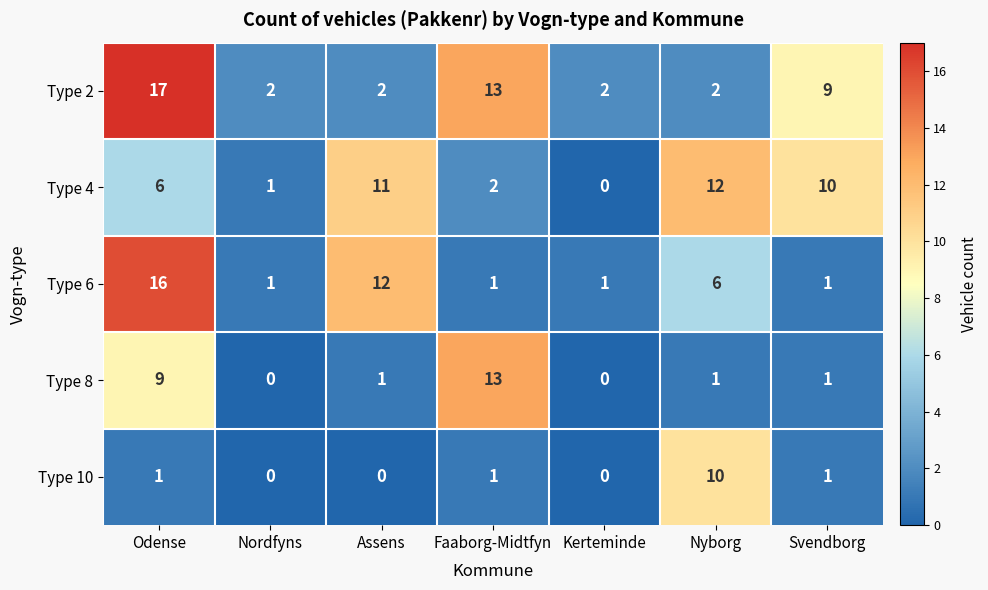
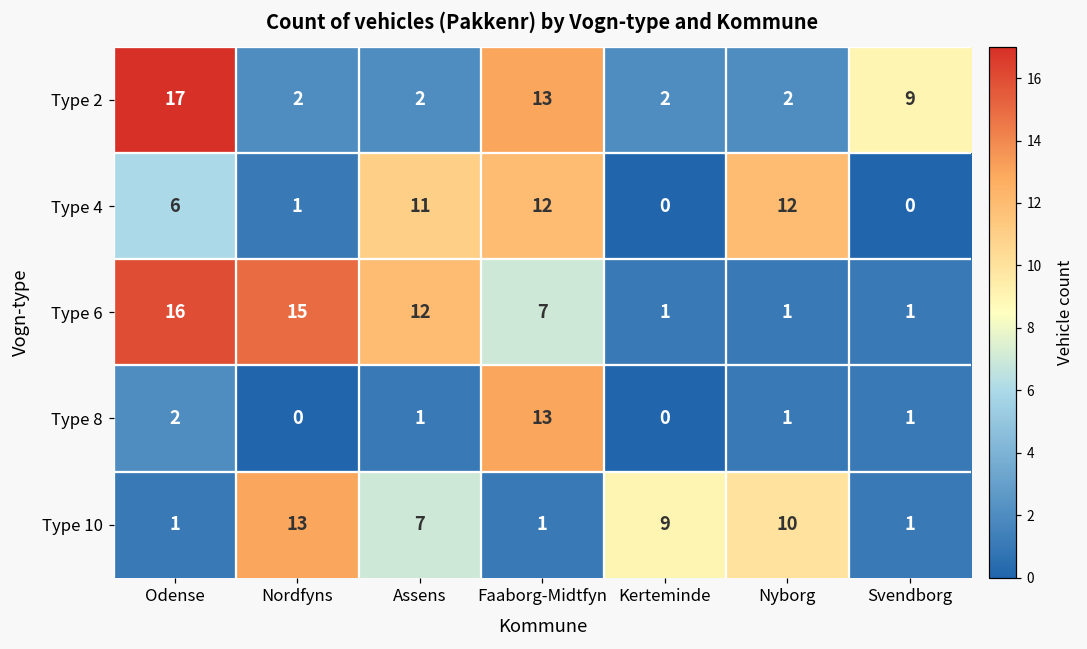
Type 4, Faaborg-Midtfyn: 2 -> 12
Type 4, Svendborg: 10 -> 0
Type 6, Nordfyns: 1 -> 15
Type 6, Faaborg-Midtfyn: 1 -> 7
Type 6, Nyborg: 6 -> 1
Type 8, Odense: 9 -> 2
Type 10, Nordfyns: 0 -> 13
Type 10, Assens: 0 -> 7
Type 10, Kerteminde: 0 -> 9
